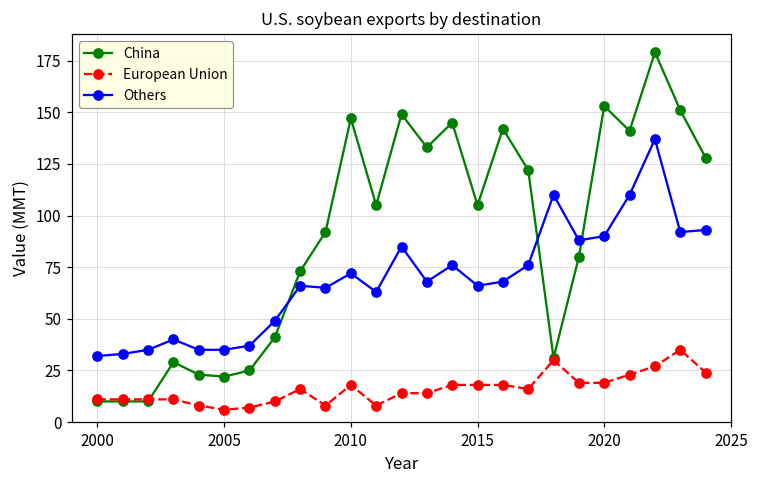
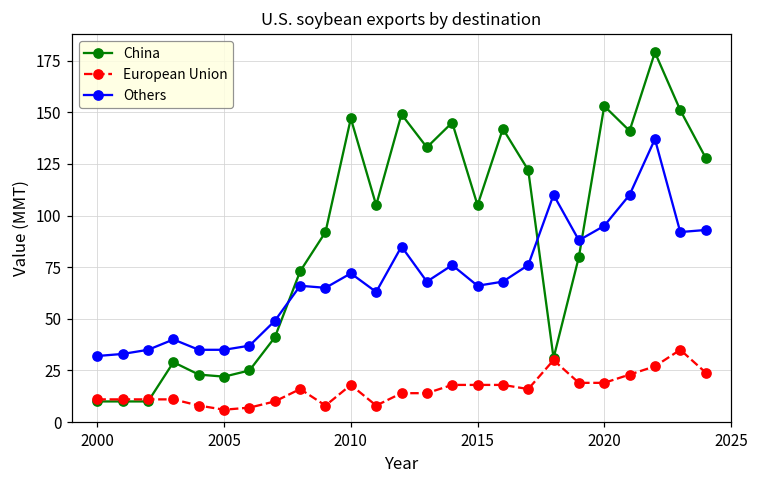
Others, 2020: 90 -> 95
